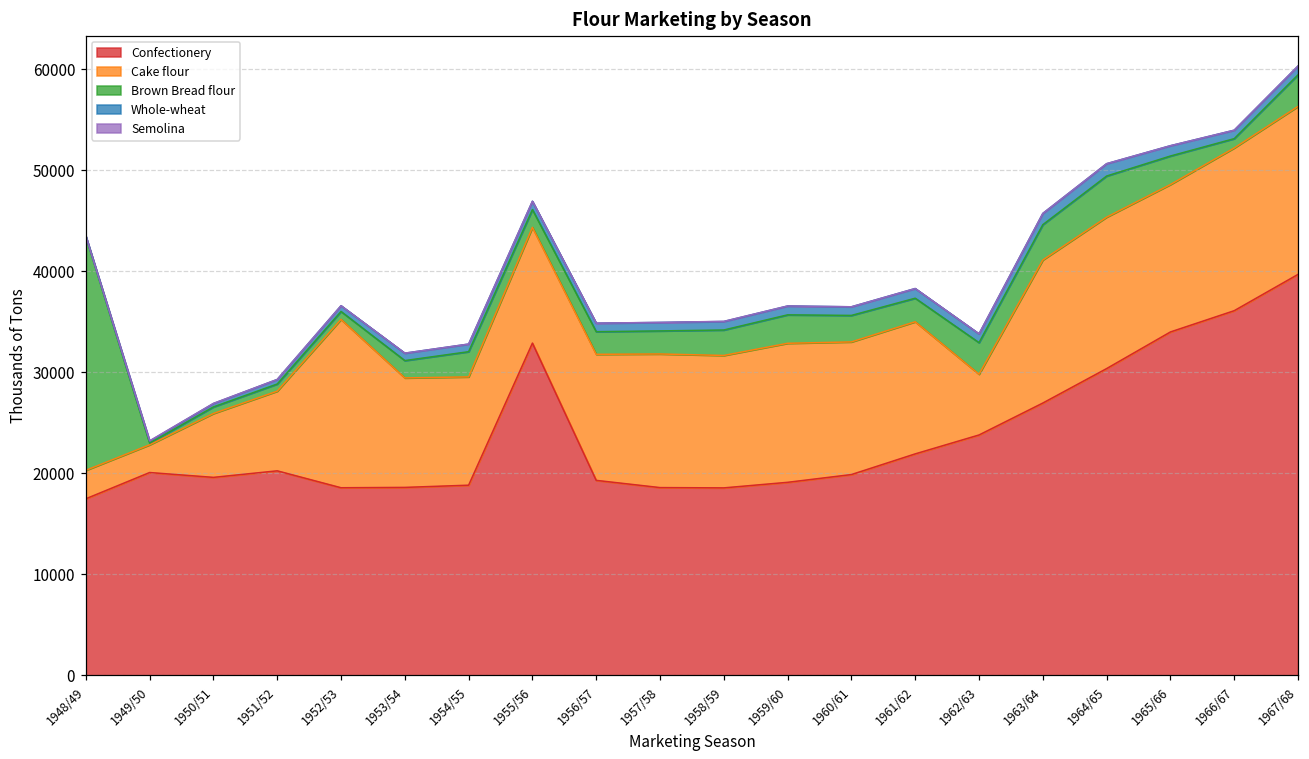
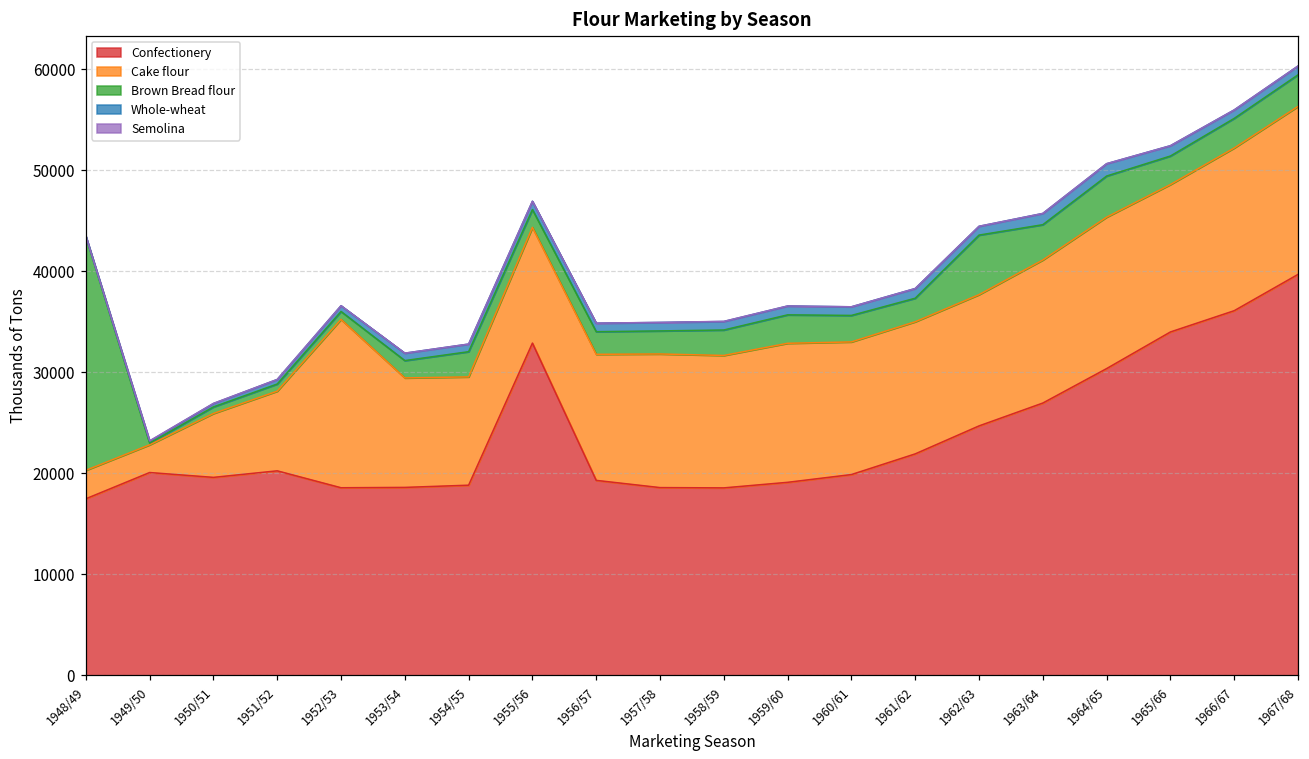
Confectionery, 1962/63: 24000 -> 25000
Cake flour, 1962/63: 6000 -> 13000
Brown Bread flour, 1962/63: 3000 -> 6000
Brown Bread flour, 1966/67: 1000 -> 3000
